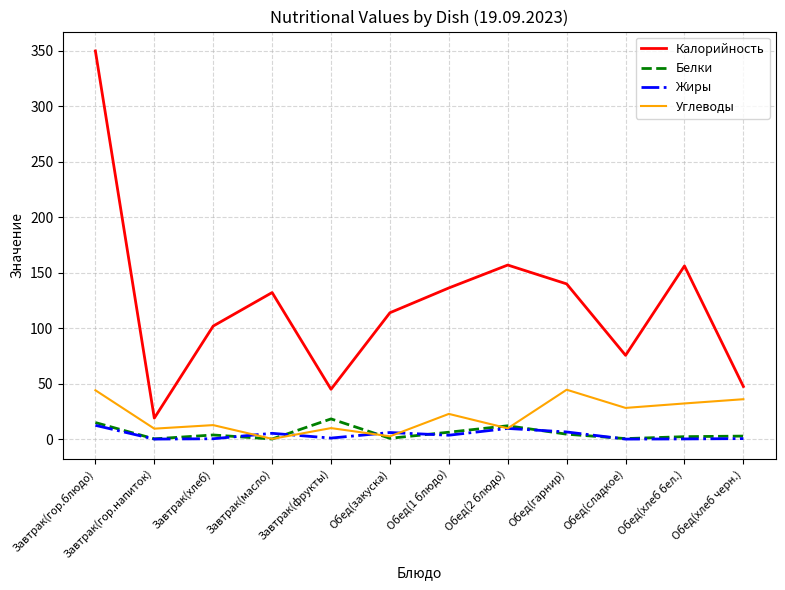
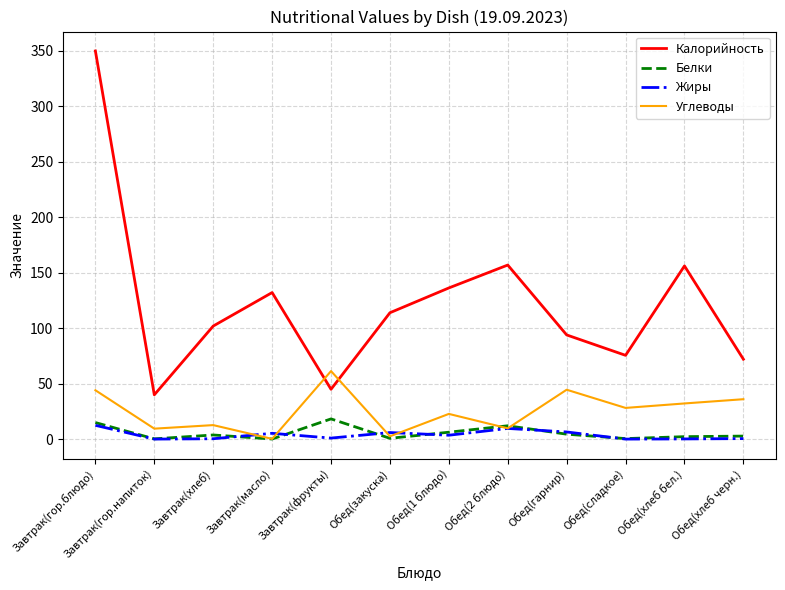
Калорийность, Завтрак(гор.напиток): 19 -> 40
Углеводы, Завтрак(фрукты): 10 -> 61
Калорийность, Обед(гарнир): 140 -> 94
Калорийность, Обед(хлеб черн.): 48 -> 72
